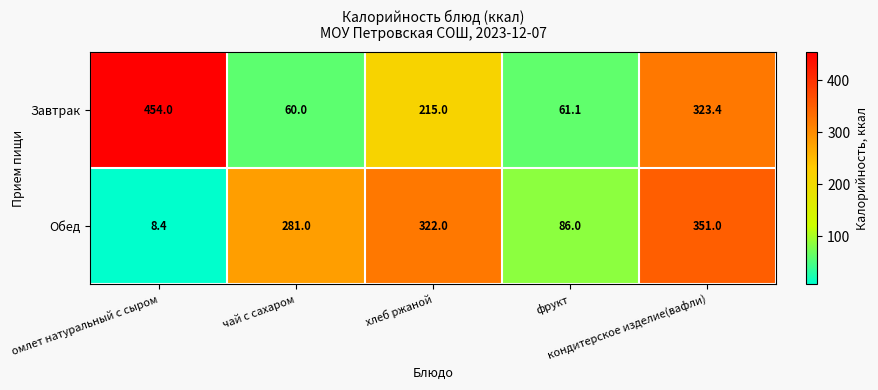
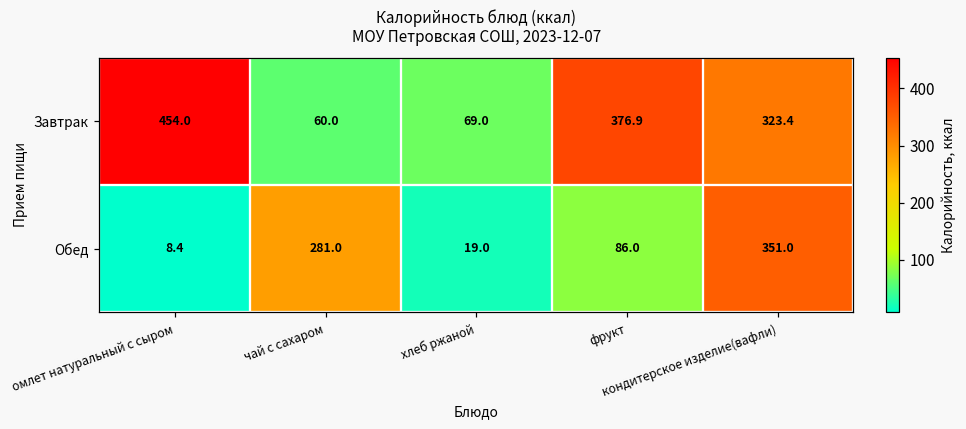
Завтрак, хлеб ржаной: 215.0 -> 69.0
Завтрак, фрукт: 61.1 -> 376.9
Обед, хлеб ржаной: 322.0 -> 19.0
